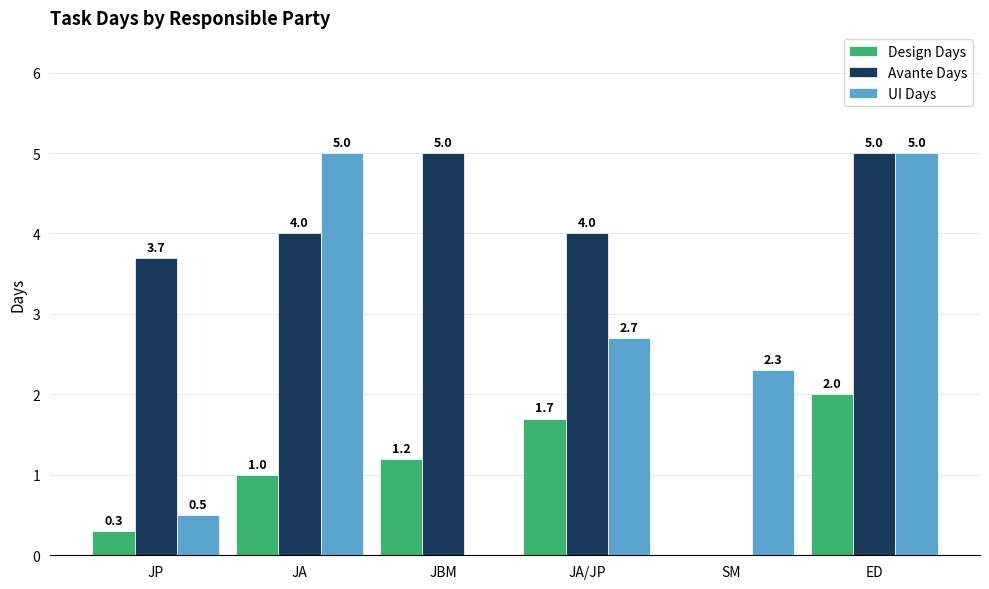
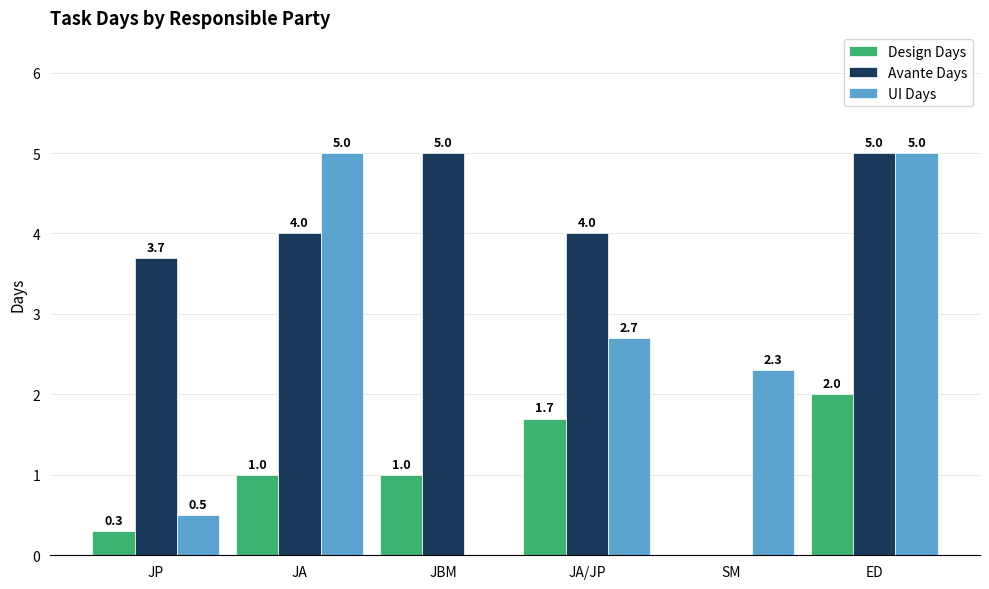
Design Days, JBM: 1.2 -> 1.0
